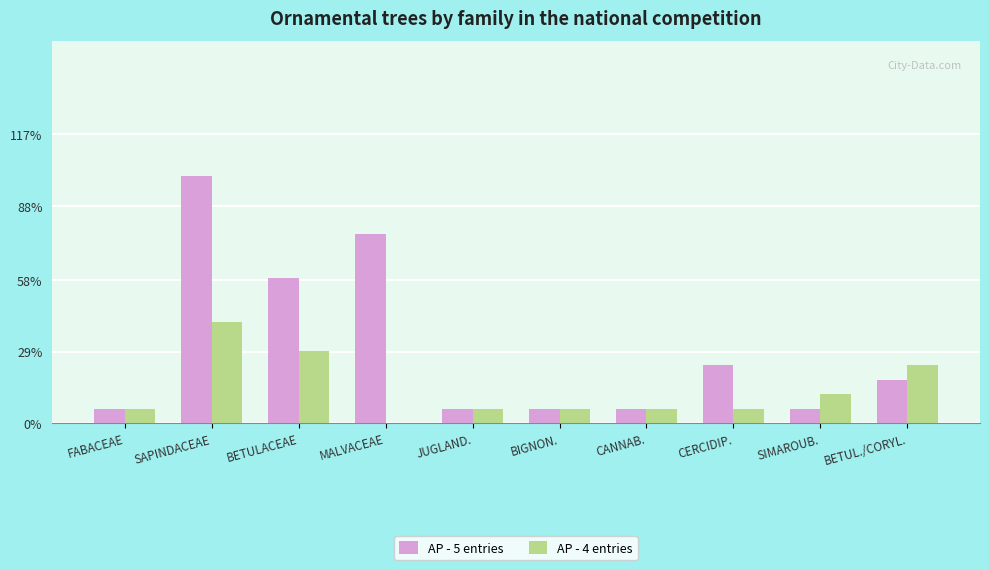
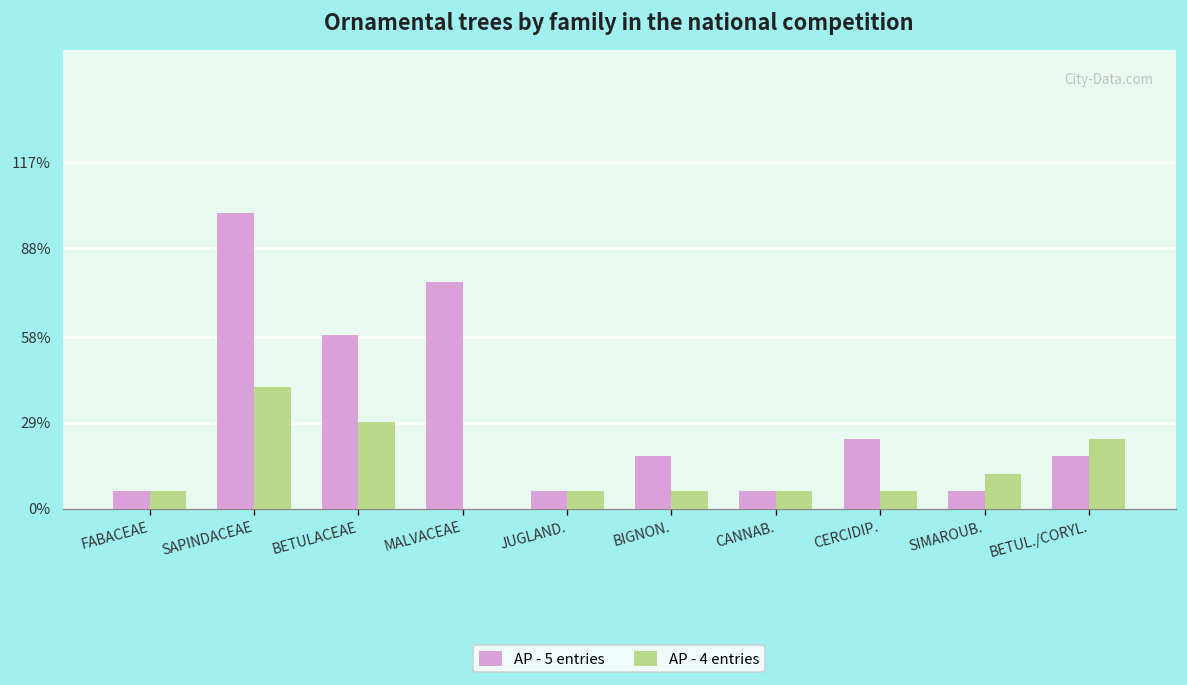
AP - 5 entries, BIGNON.: 6% -> 18%
